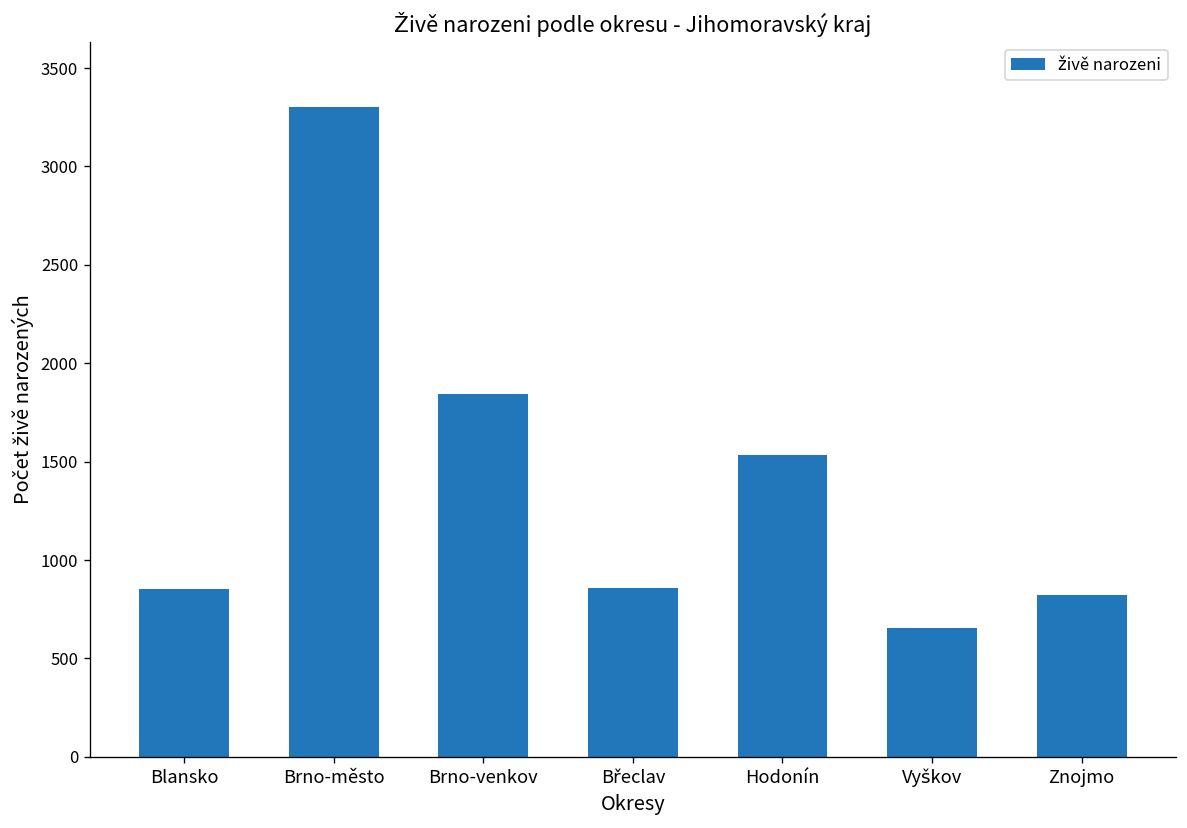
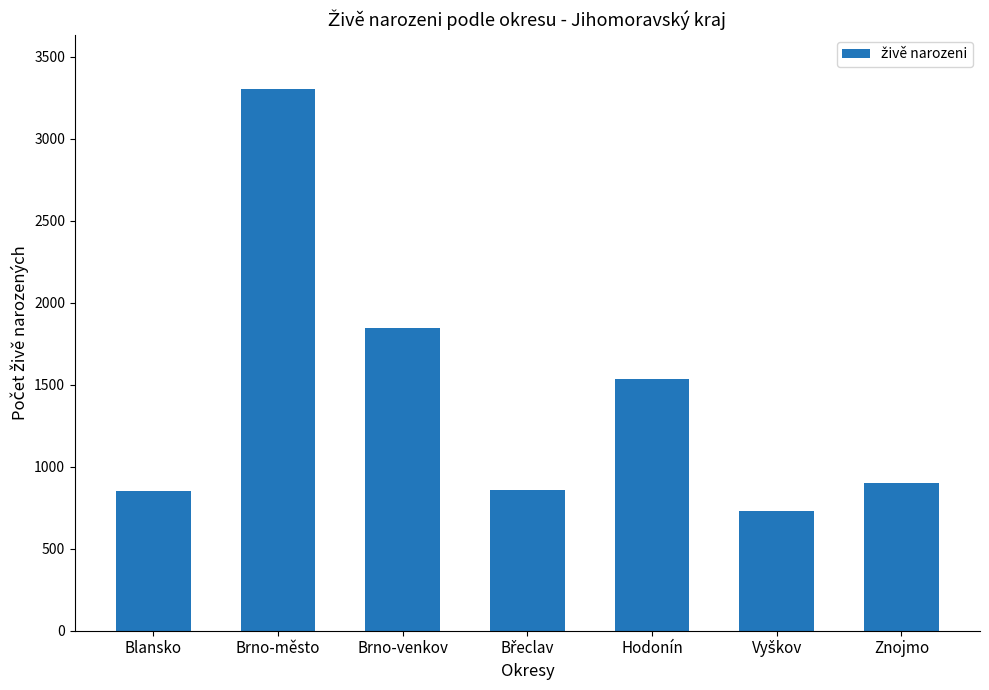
Vyškov: 660 -> 730
Znojmo: 820 -> 900
